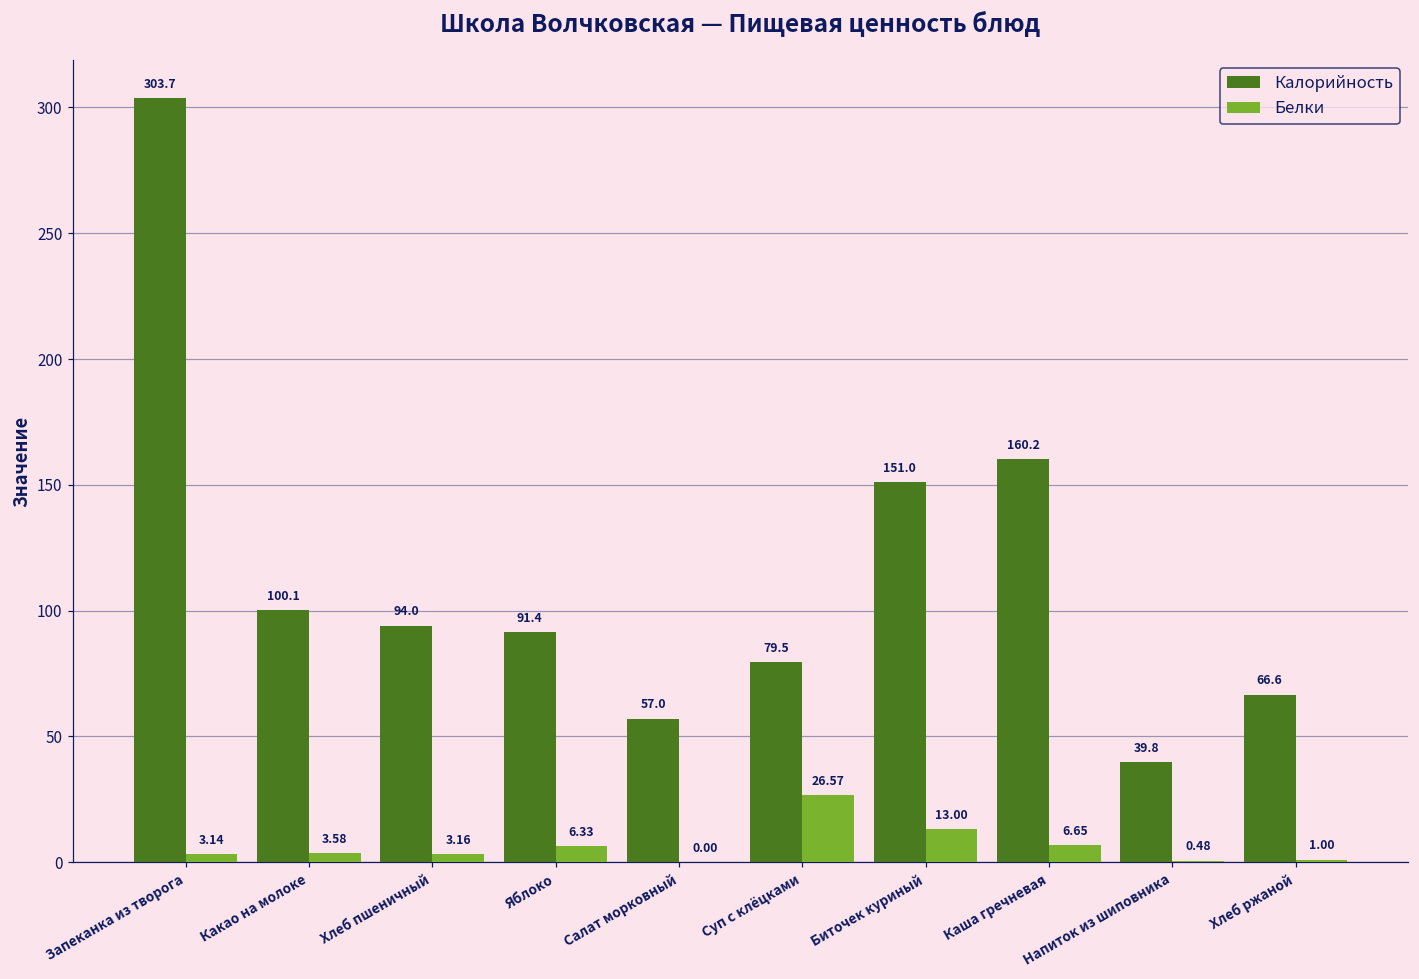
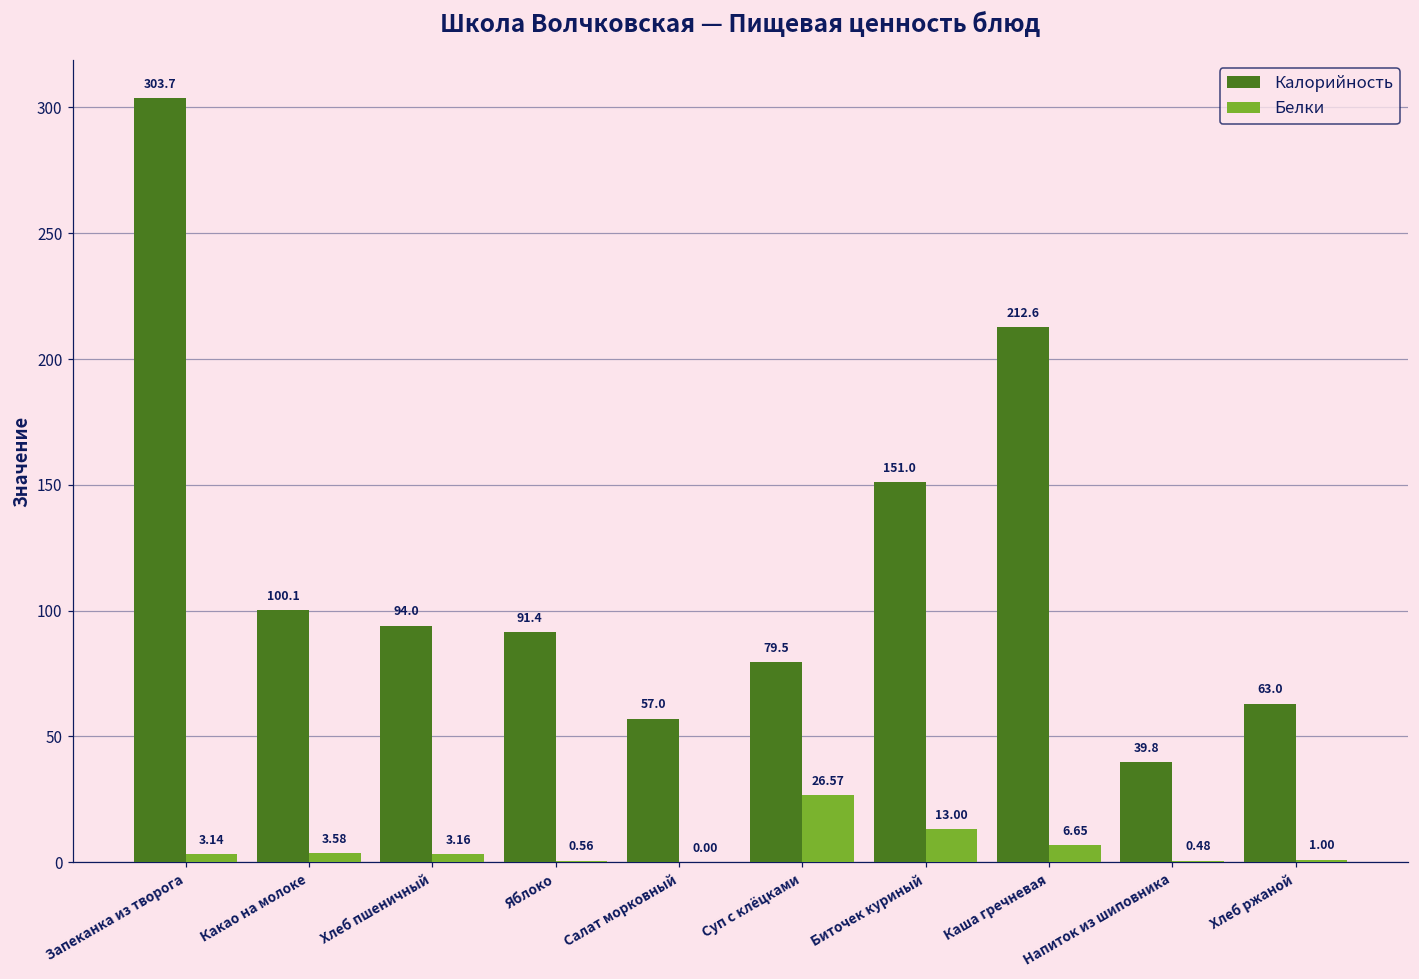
Белки, Яблоко: 6.33 -> 0.56
Калорийность, Каша гречневая: 160.2 -> 212.6
Калорийность, Хлеб ржаной: 66.6 -> 63.0
